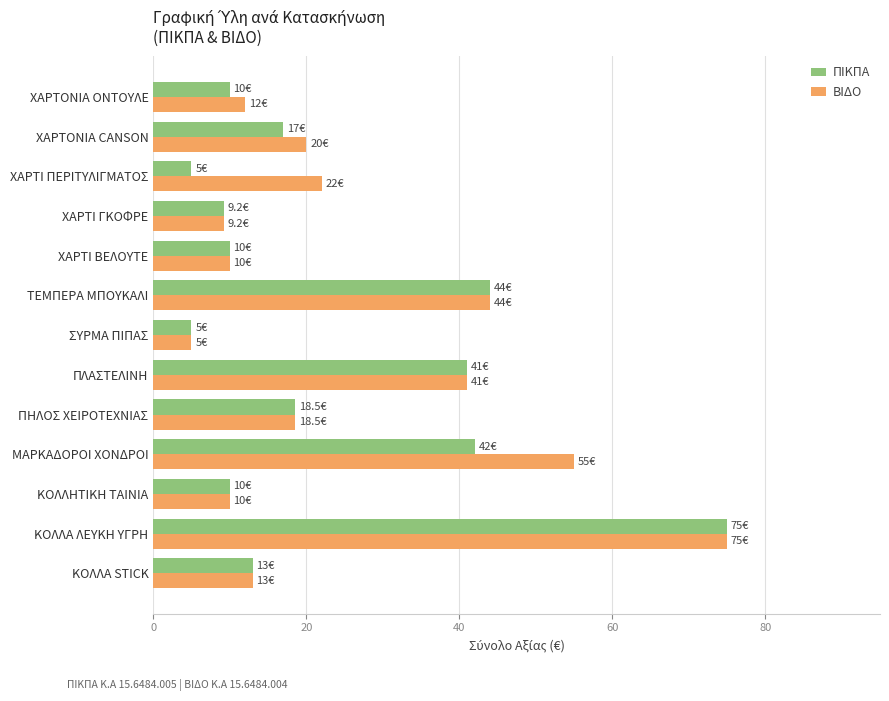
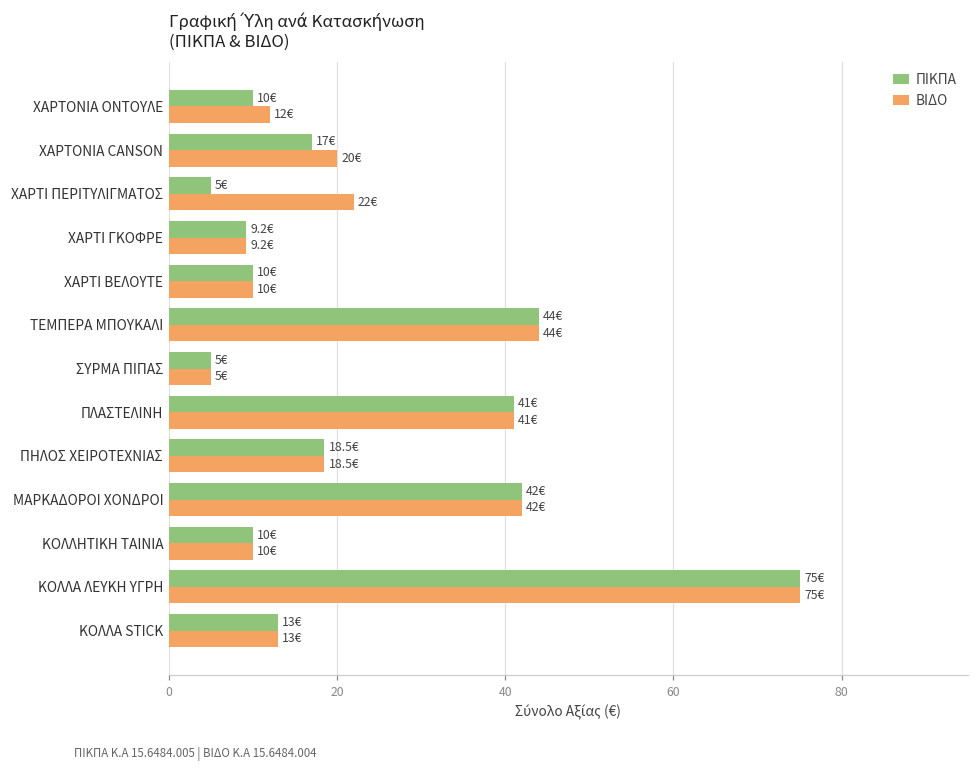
ΒΙΔΟ, ΜΑΡΚΑΔΟΡΟΙ ΧΟΝΔΡΟΙ: 55€ -> 42€
